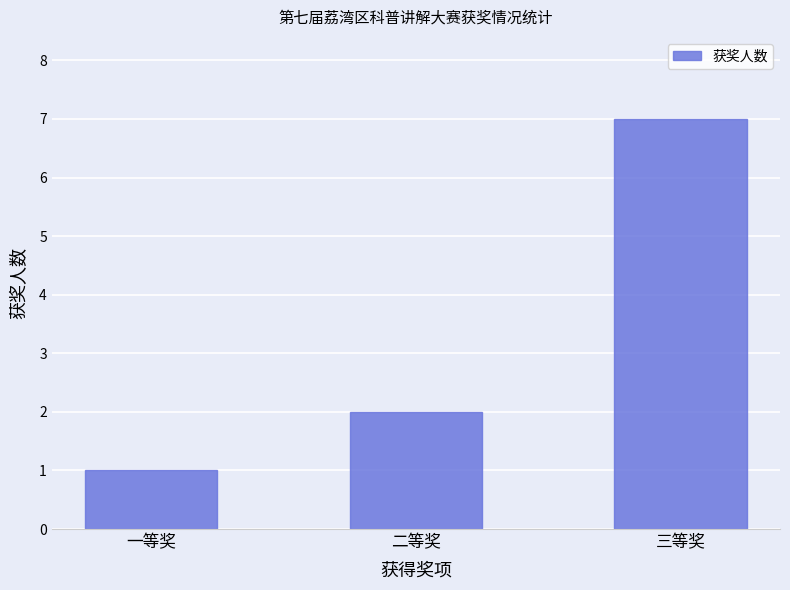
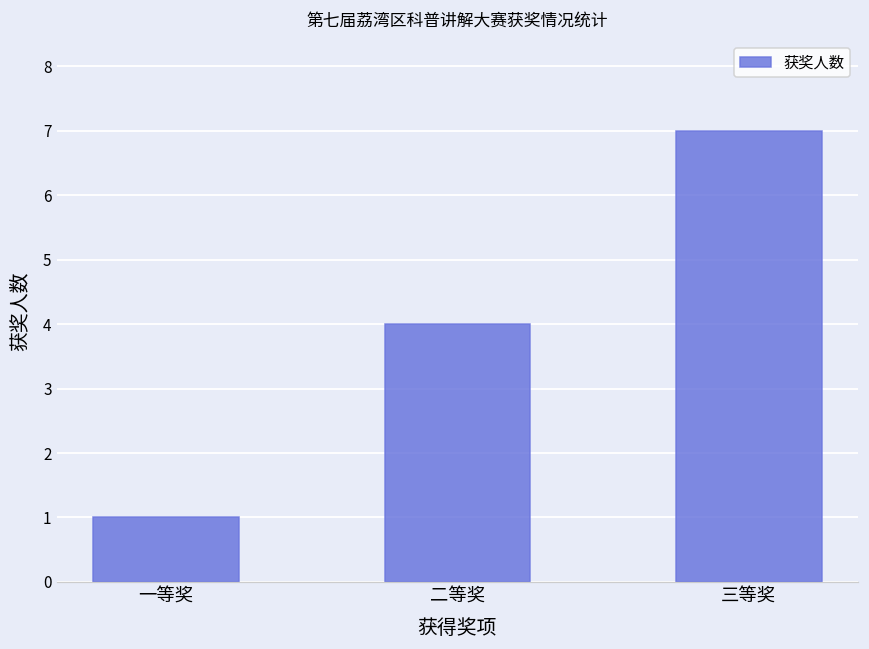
二等奖: 2 -> 4
